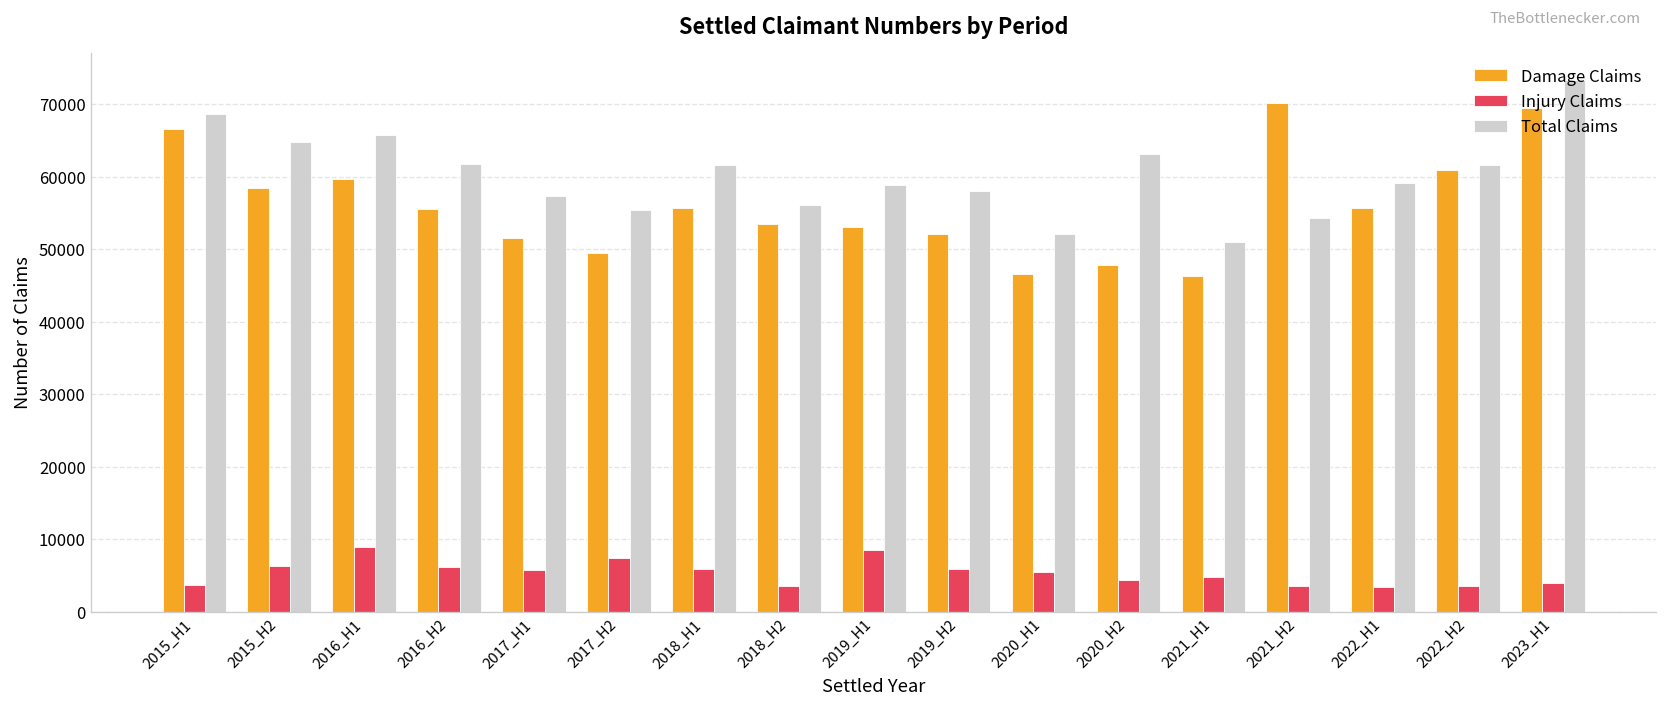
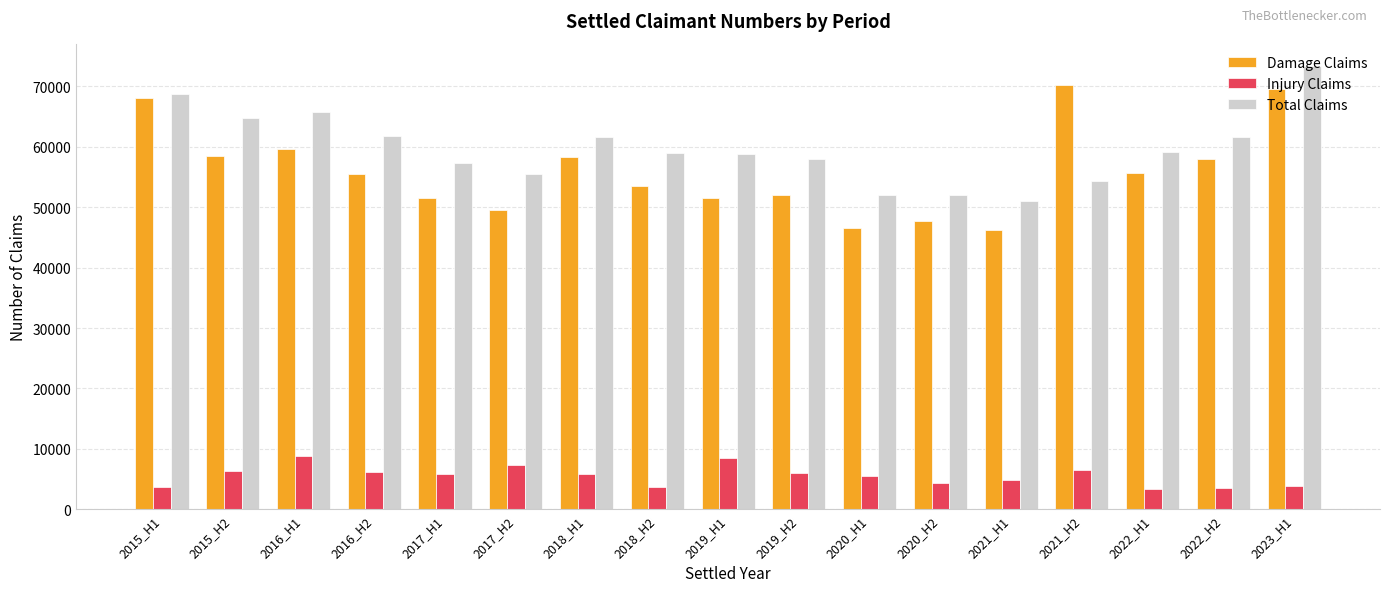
Damage Claims, 2015_H1: 67000 -> 68000
Damage Claims, 2018_H1: 56000 -> 58000
Total Claims, 2018_H2: 56000 -> 59000
Damage Claims, 2019_H1: 53000 -> 52000
Total Claims, 2020_H2: 63000 -> 52000
Injury Claims, 2021_H2: 4000 -> 7000
Damage Claims, 2022_H2: 61000 -> 58000
